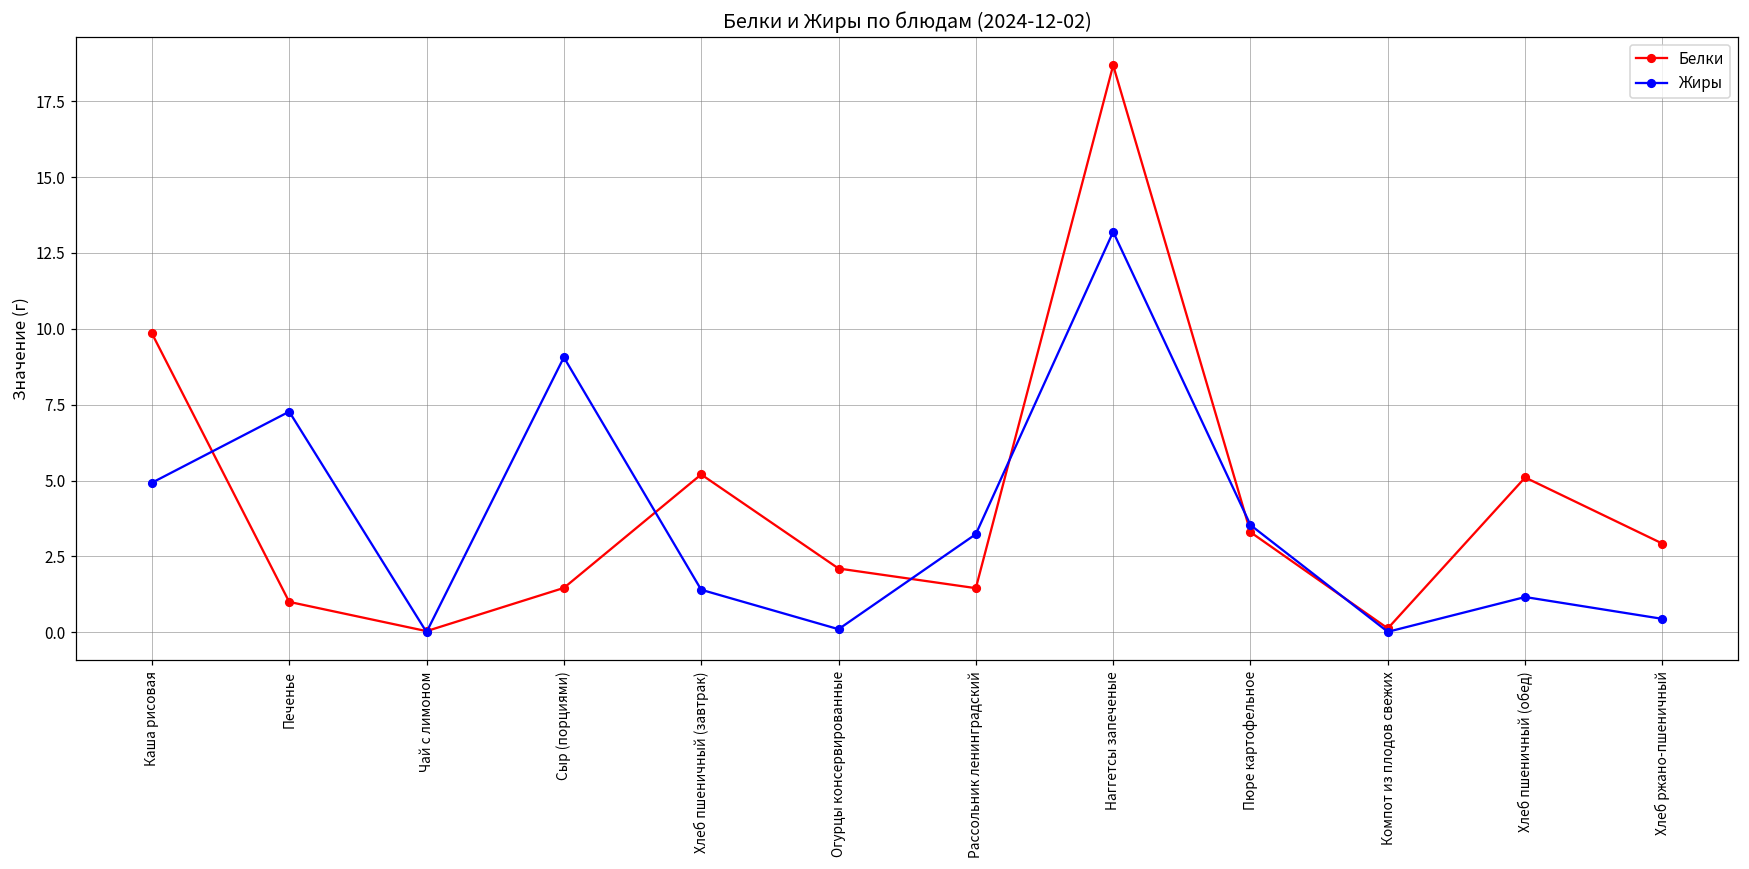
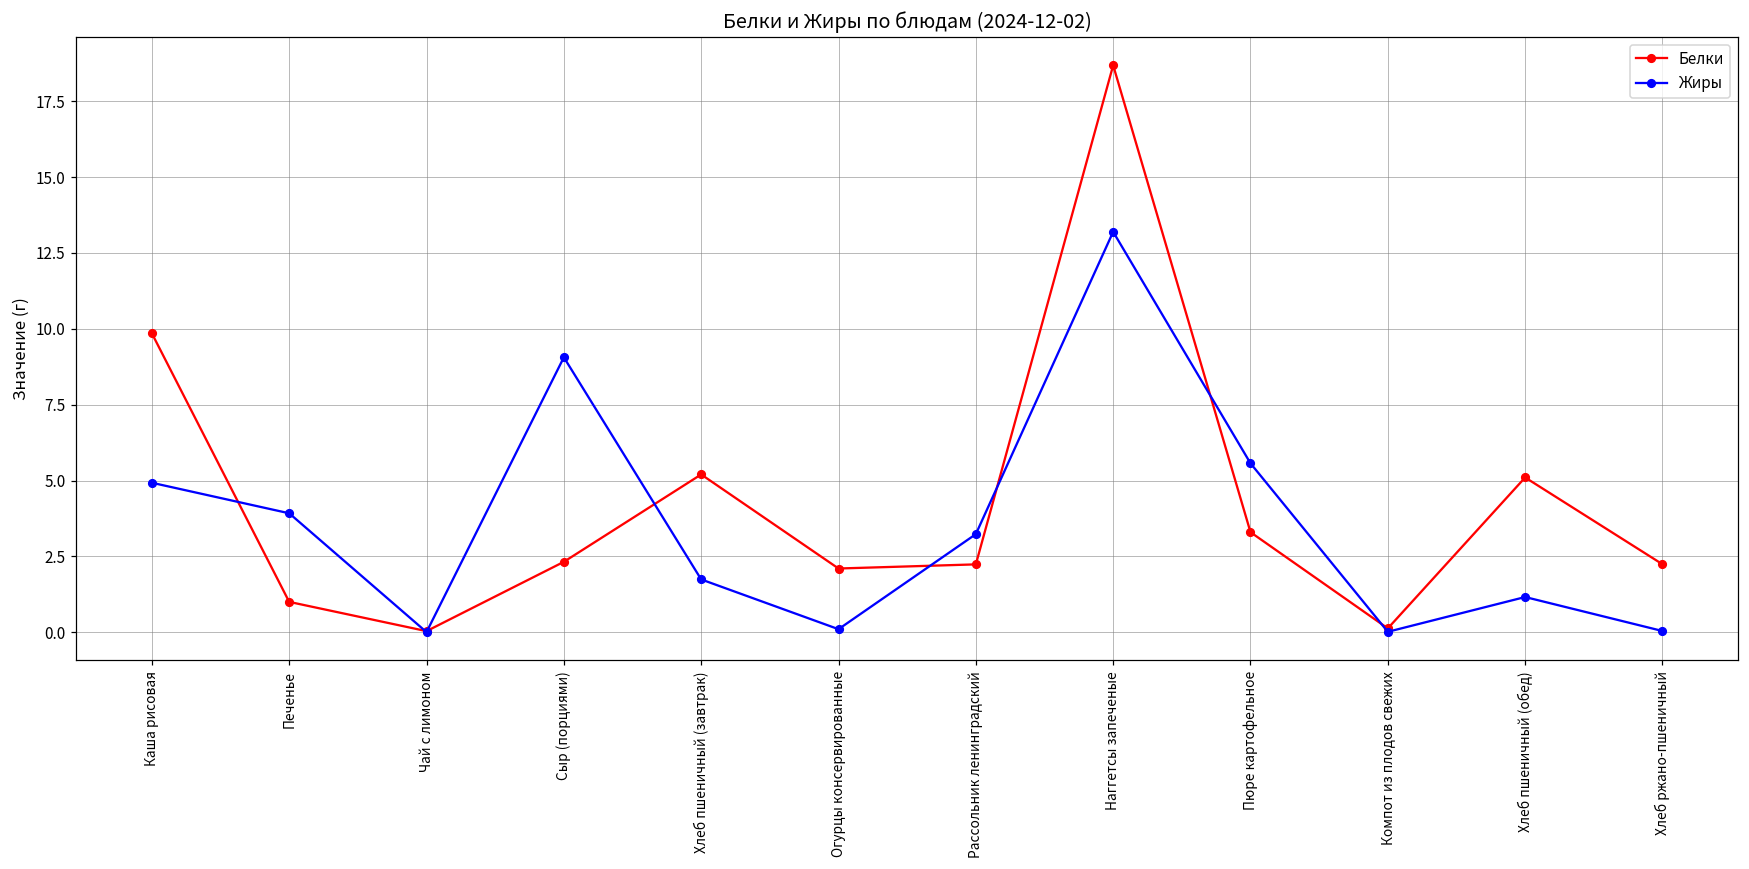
Жиры, Печенье: 7.3 -> 3.9
Белки, Сыр (порциями): 1.5 -> 2.3
Жиры, Хлеб пшеничный (завтрак): 1.4 -> 1.7
Белки, Рассольник ленинградский: 1.5 -> 2.2
Жиры, Пюре картофельное: 3.5 -> 5.6
Белки, Хлеб ржано-пшеничный: 2.9 -> 2.2
Жиры, Хлеб ржано-пшеничный: 0.4 -> 0.0
